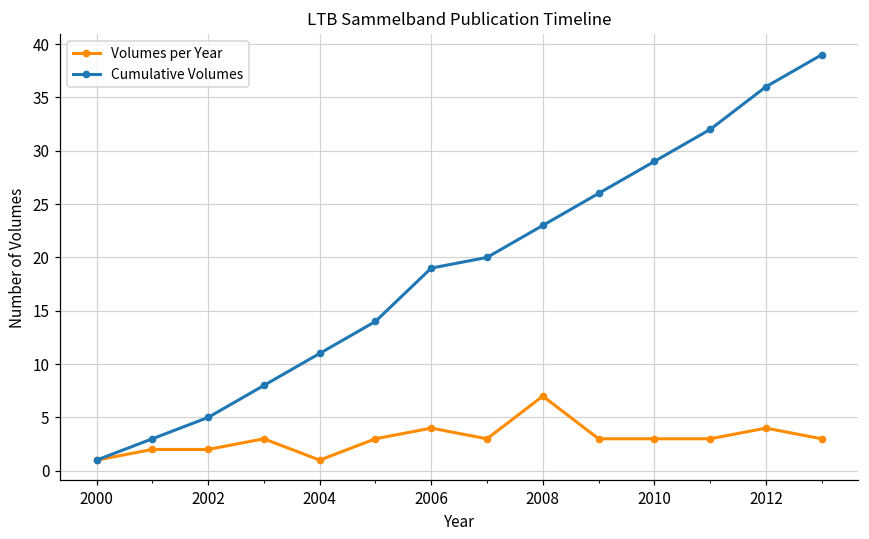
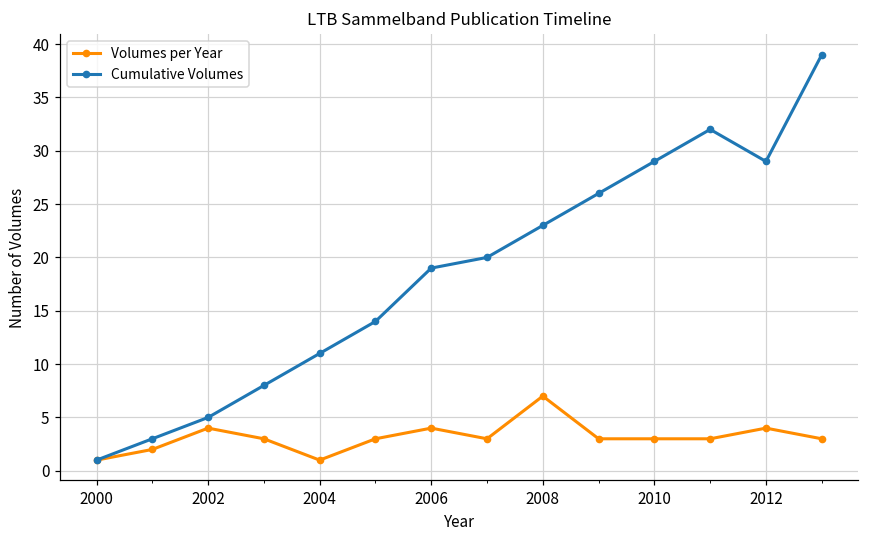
Volumes per Year, 2002: 2 -> 4
Cumulative Volumes, 2012: 36 -> 29
